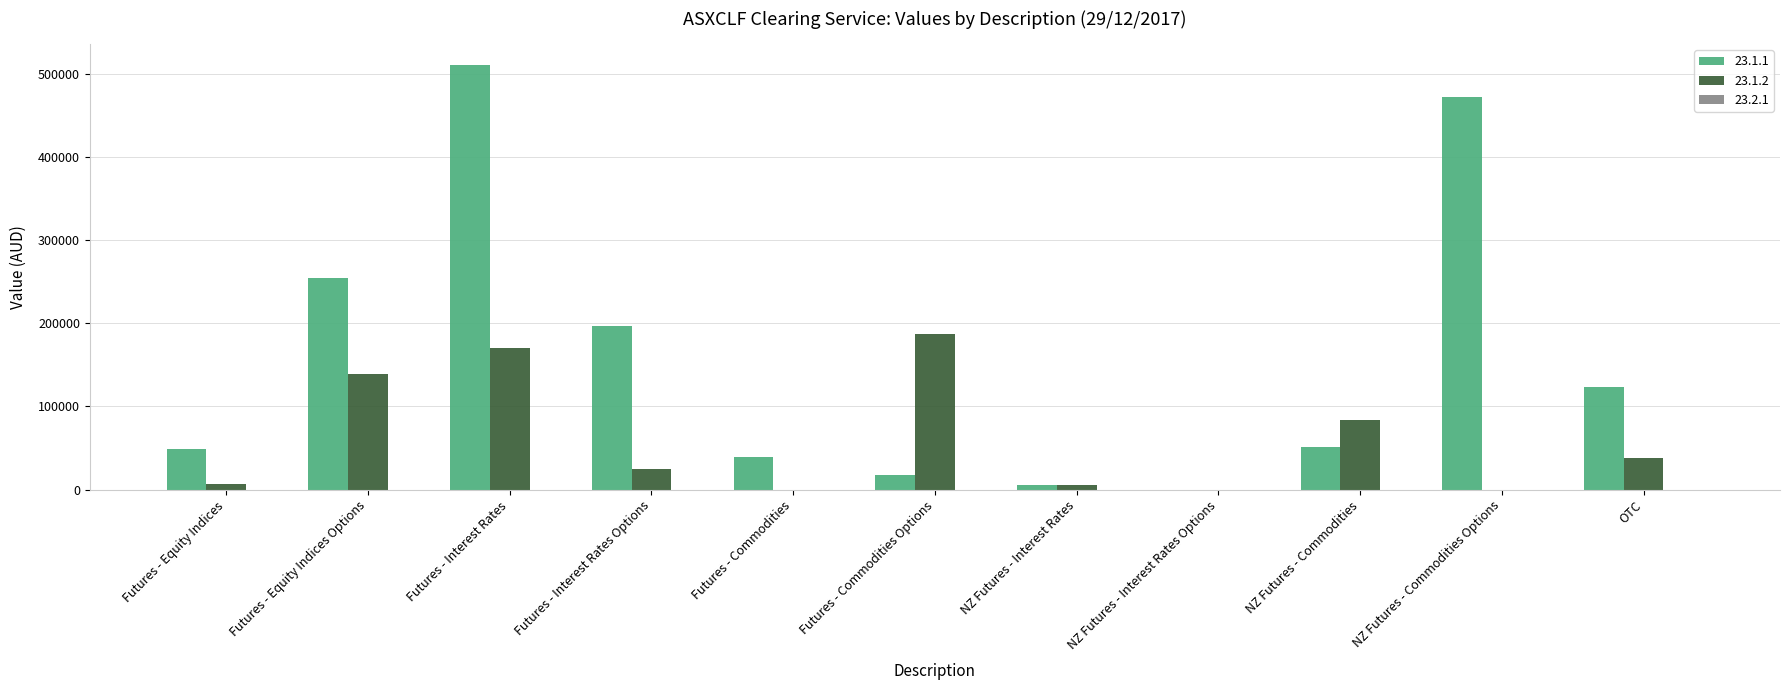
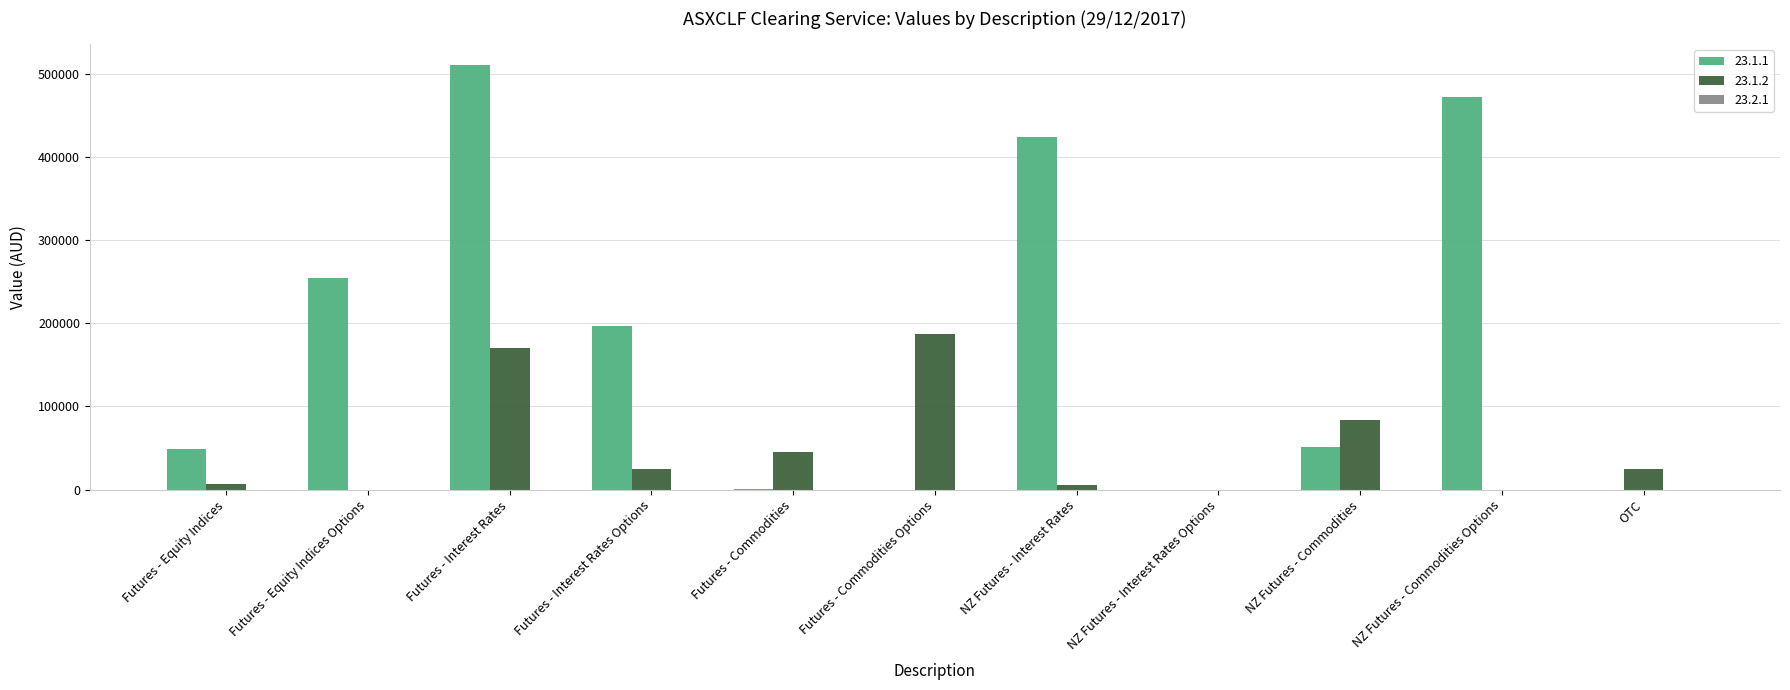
23.1.2, Futures - Equity Indices Options: 140000 -> 0
23.1.1, Futures - Commodities: 40000 -> 0
23.1.2, Futures - Commodities: 0 -> 50000
23.1.1, Futures - Commodities Options: 20000 -> 0
23.1.1, NZ Futures - Interest Rates: 10000 -> 420000
23.1.1, OTC: 120000 -> 0
23.1.2, OTC: 40000 -> 20000
